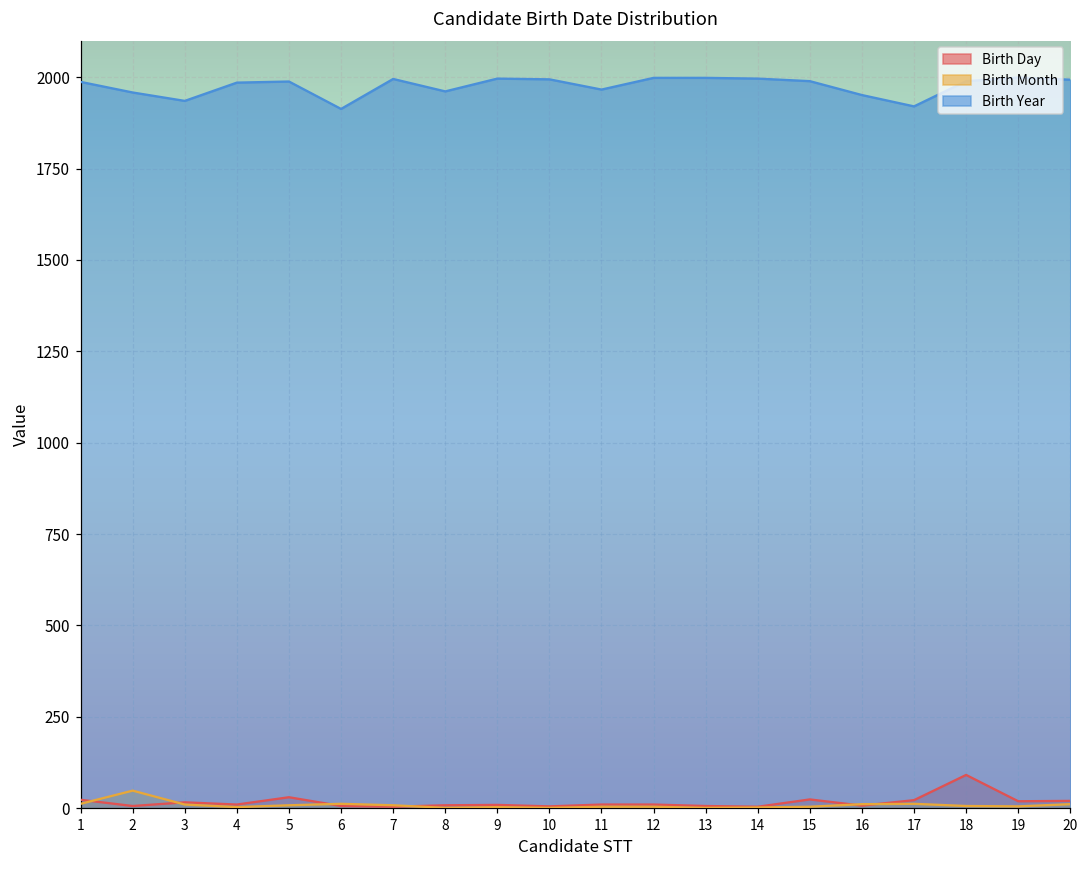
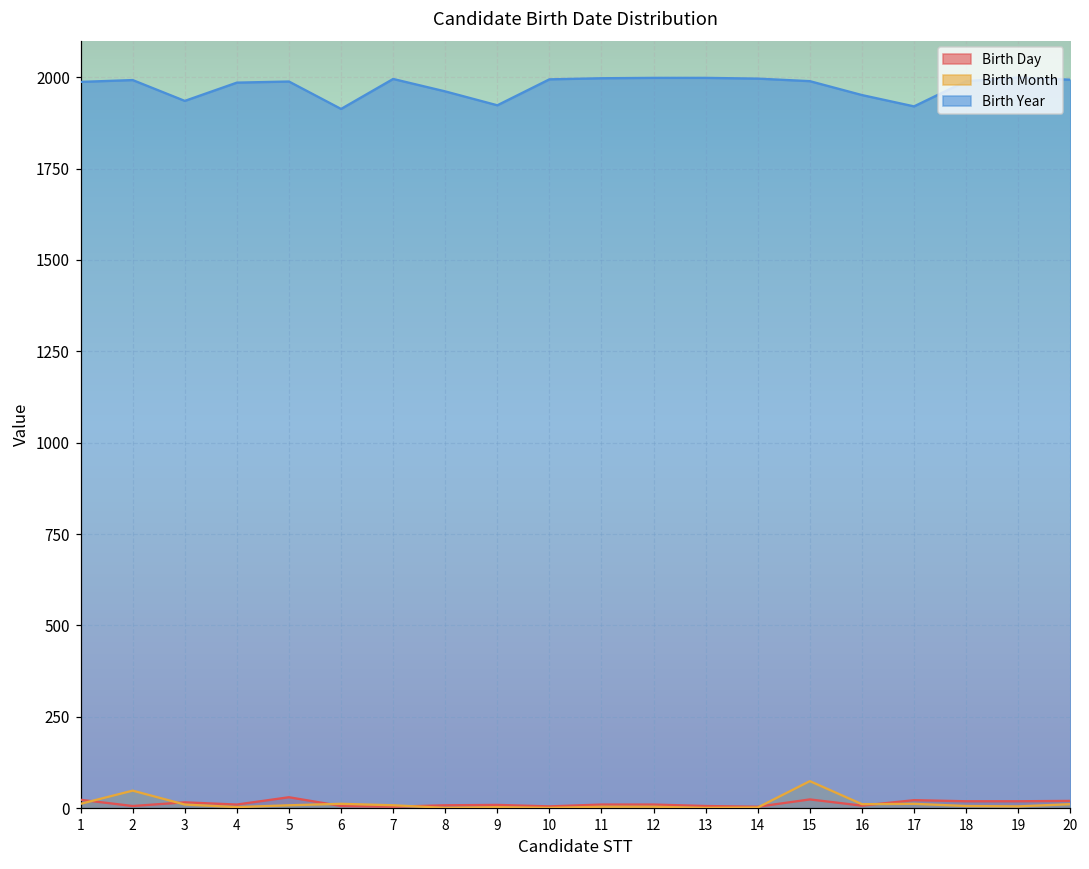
Birth Year, 2: 1960 -> 1990
Birth Year, 9: 2000 -> 1920
Birth Year, 11: 1970 -> 2000
Birth Month, 15: 0 -> 70
Birth Day, 18: 90 -> 20
